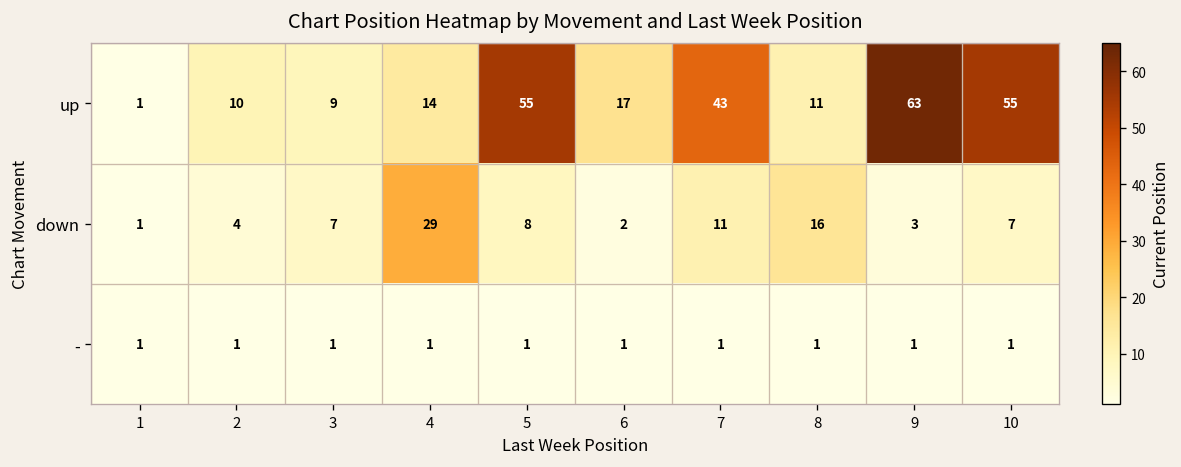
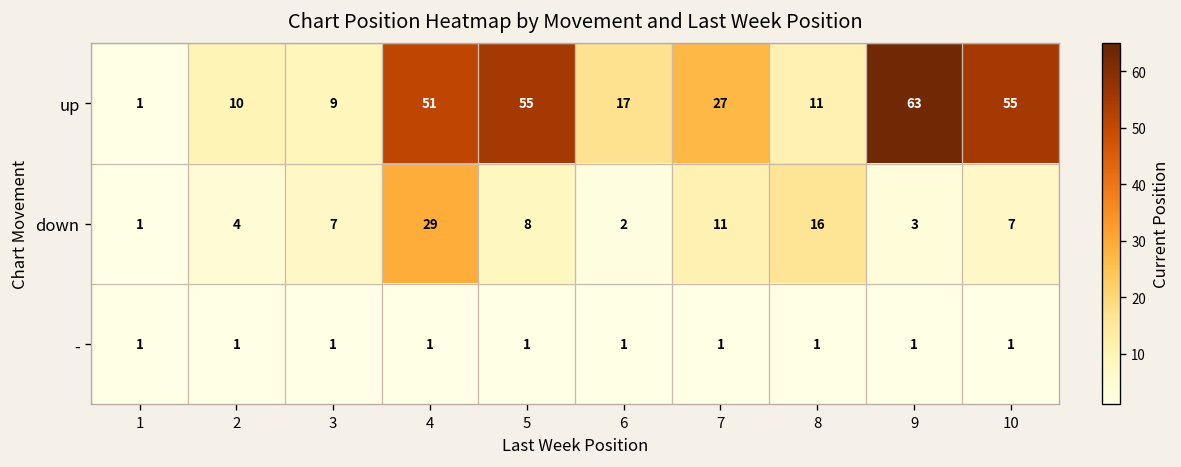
up, 4: 14 -> 51
up, 7: 43 -> 27
